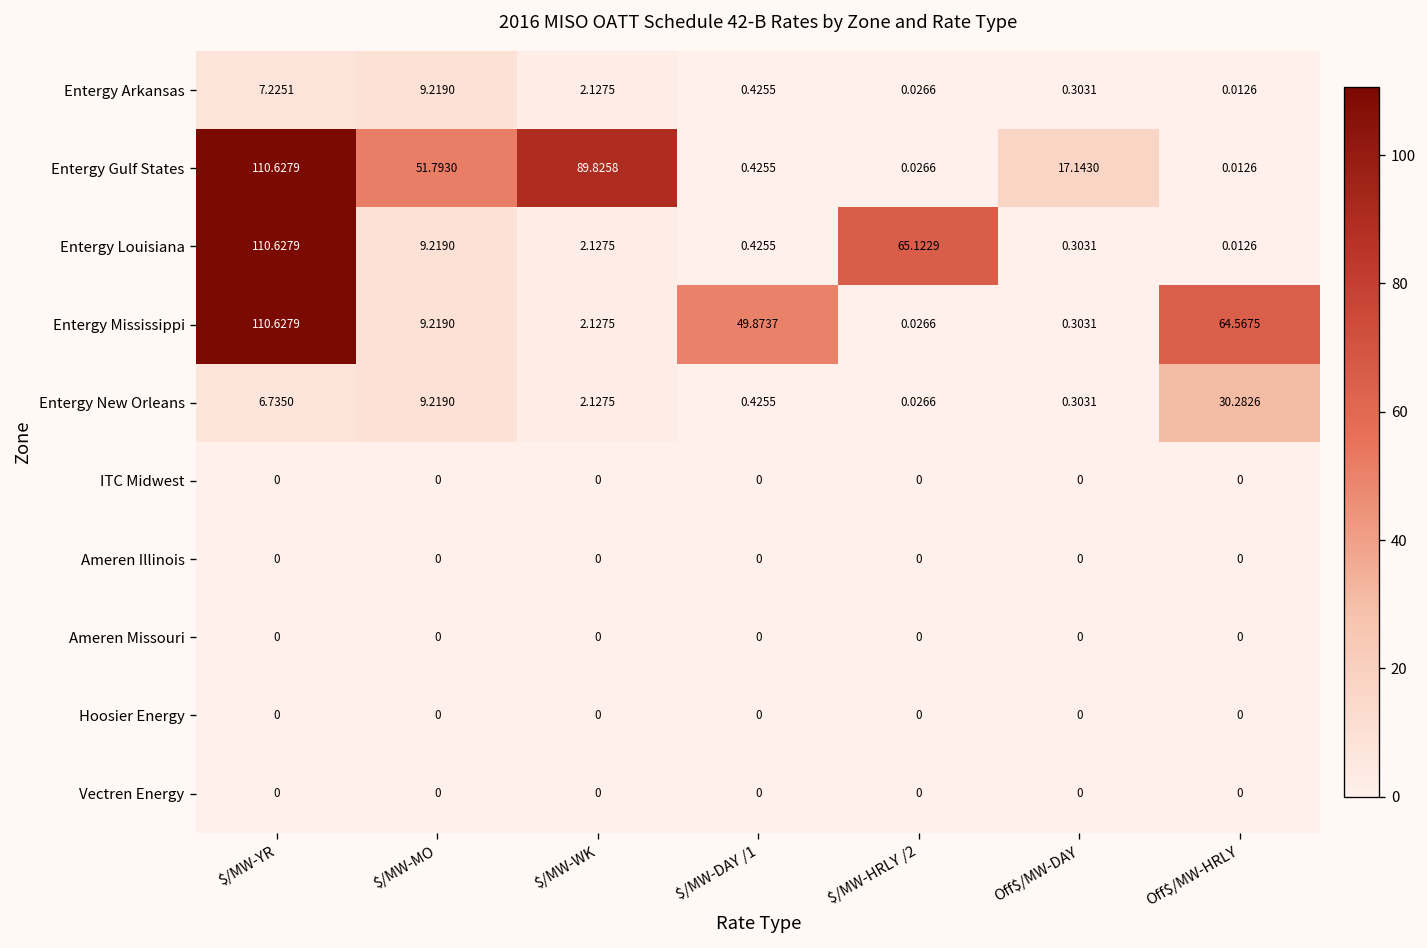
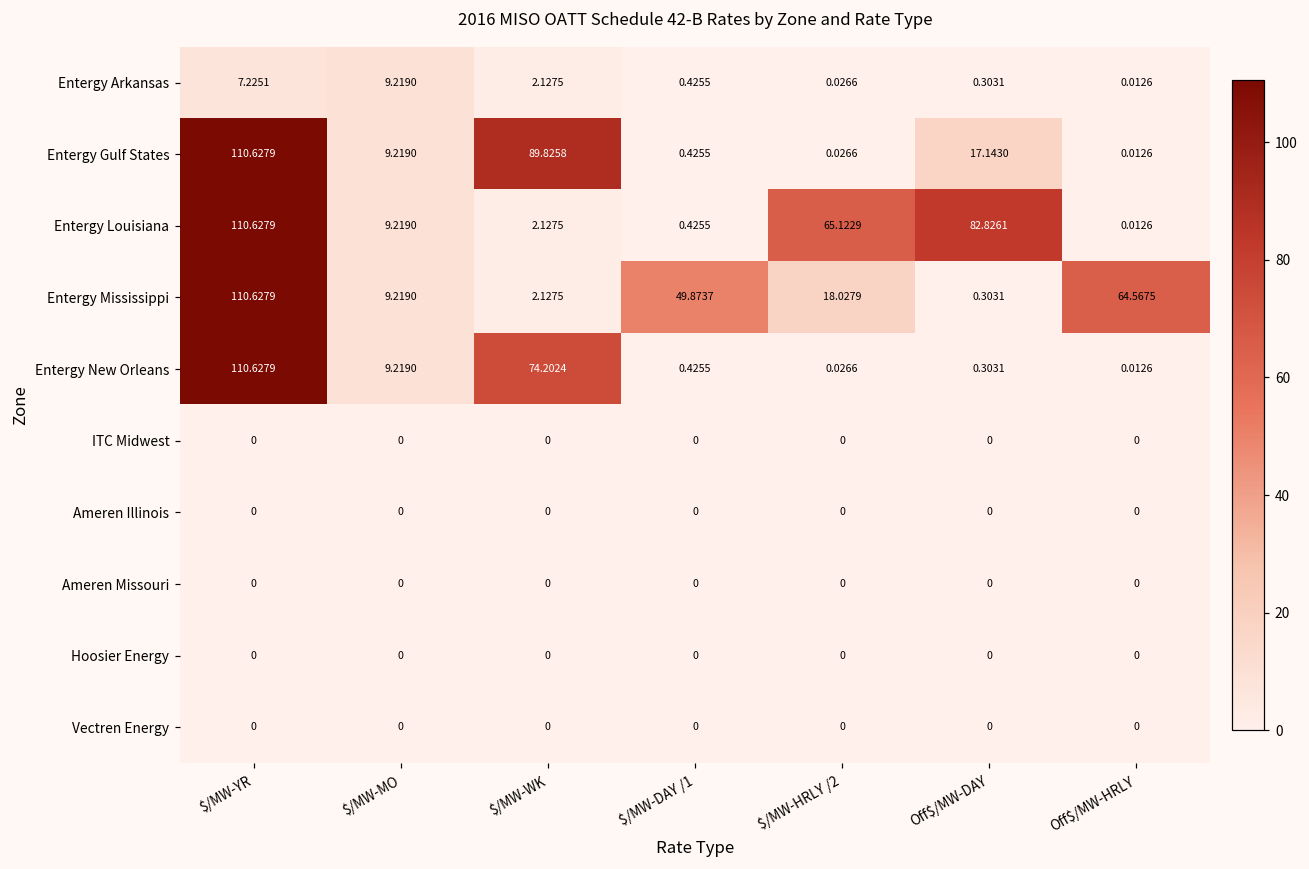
Entergy Gulf States, $/MW-MO: 51.7930 -> 9.2190
Entergy Louisiana, Off$/MW-DAY: 0.3031 -> 82.8261
Entergy Mississippi, $/MW-HRLY /2: 0.0266 -> 18.0279
Entergy New Orleans, $/MW-YR: 6.7350 -> 110.6279
Entergy New Orleans, $/MW-WK: 2.1275 -> 74.2024
Entergy New Orleans, Off$/MW-HRLY: 30.2826 -> 0.0126
